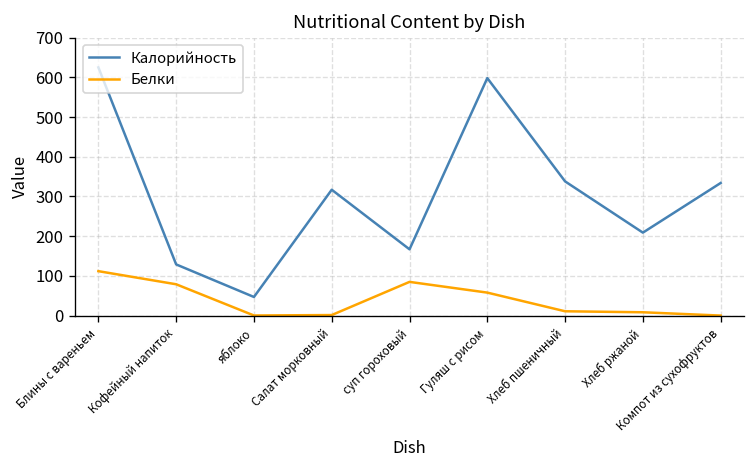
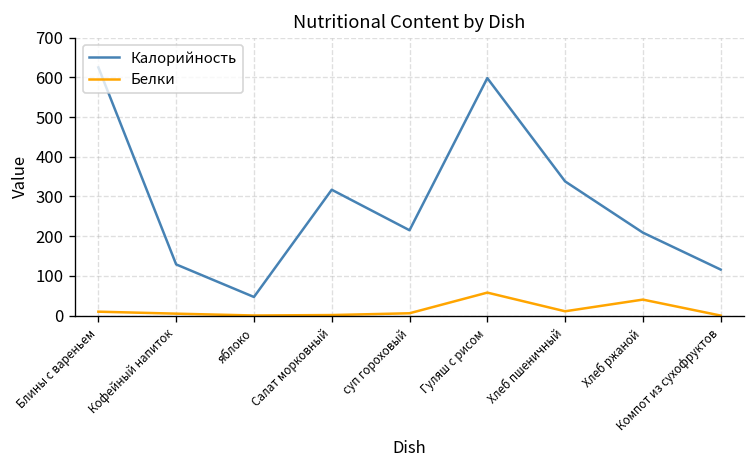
Белки, Блины с вареньем: 110 -> 10
Белки, Кофейный напиток: 80 -> 10
Калорийность, суп гороховый: 170 -> 220
Белки, суп гороховый: 90 -> 10
Белки, Хлеб ржаной: 10 -> 40
Калорийность, Компот из сухофруктов: 330 -> 120
